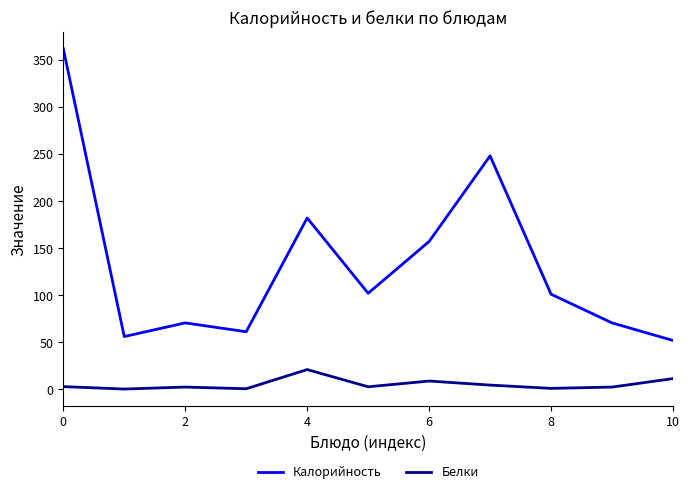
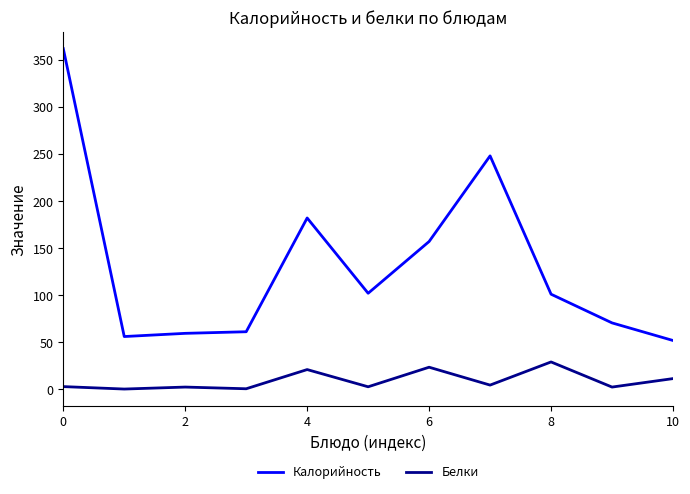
Калорийность, 2: 70 -> 60
Белки, 6: 10 -> 20
Белки, 8: 0 -> 30
